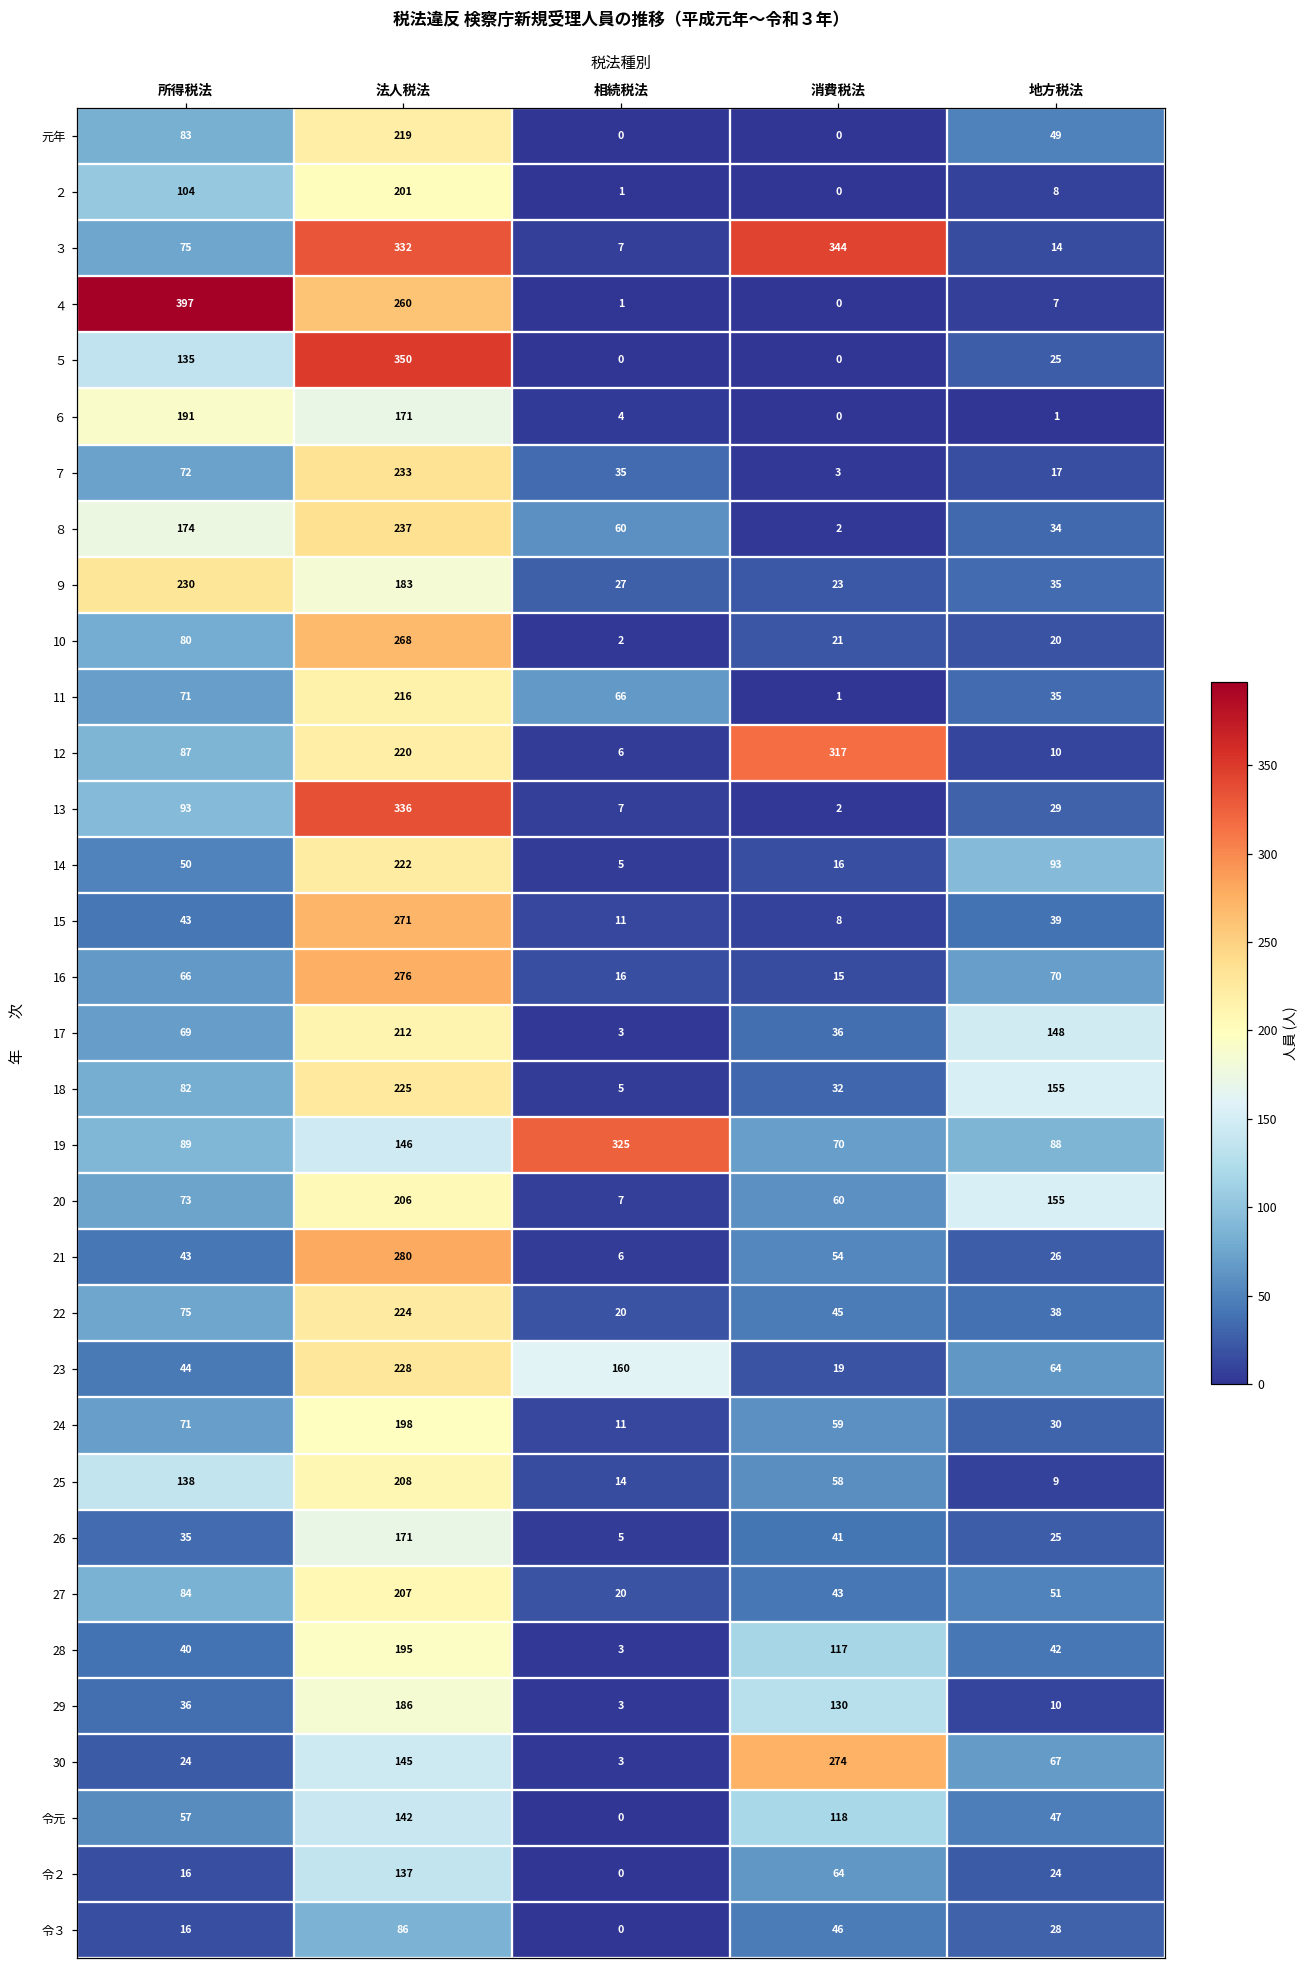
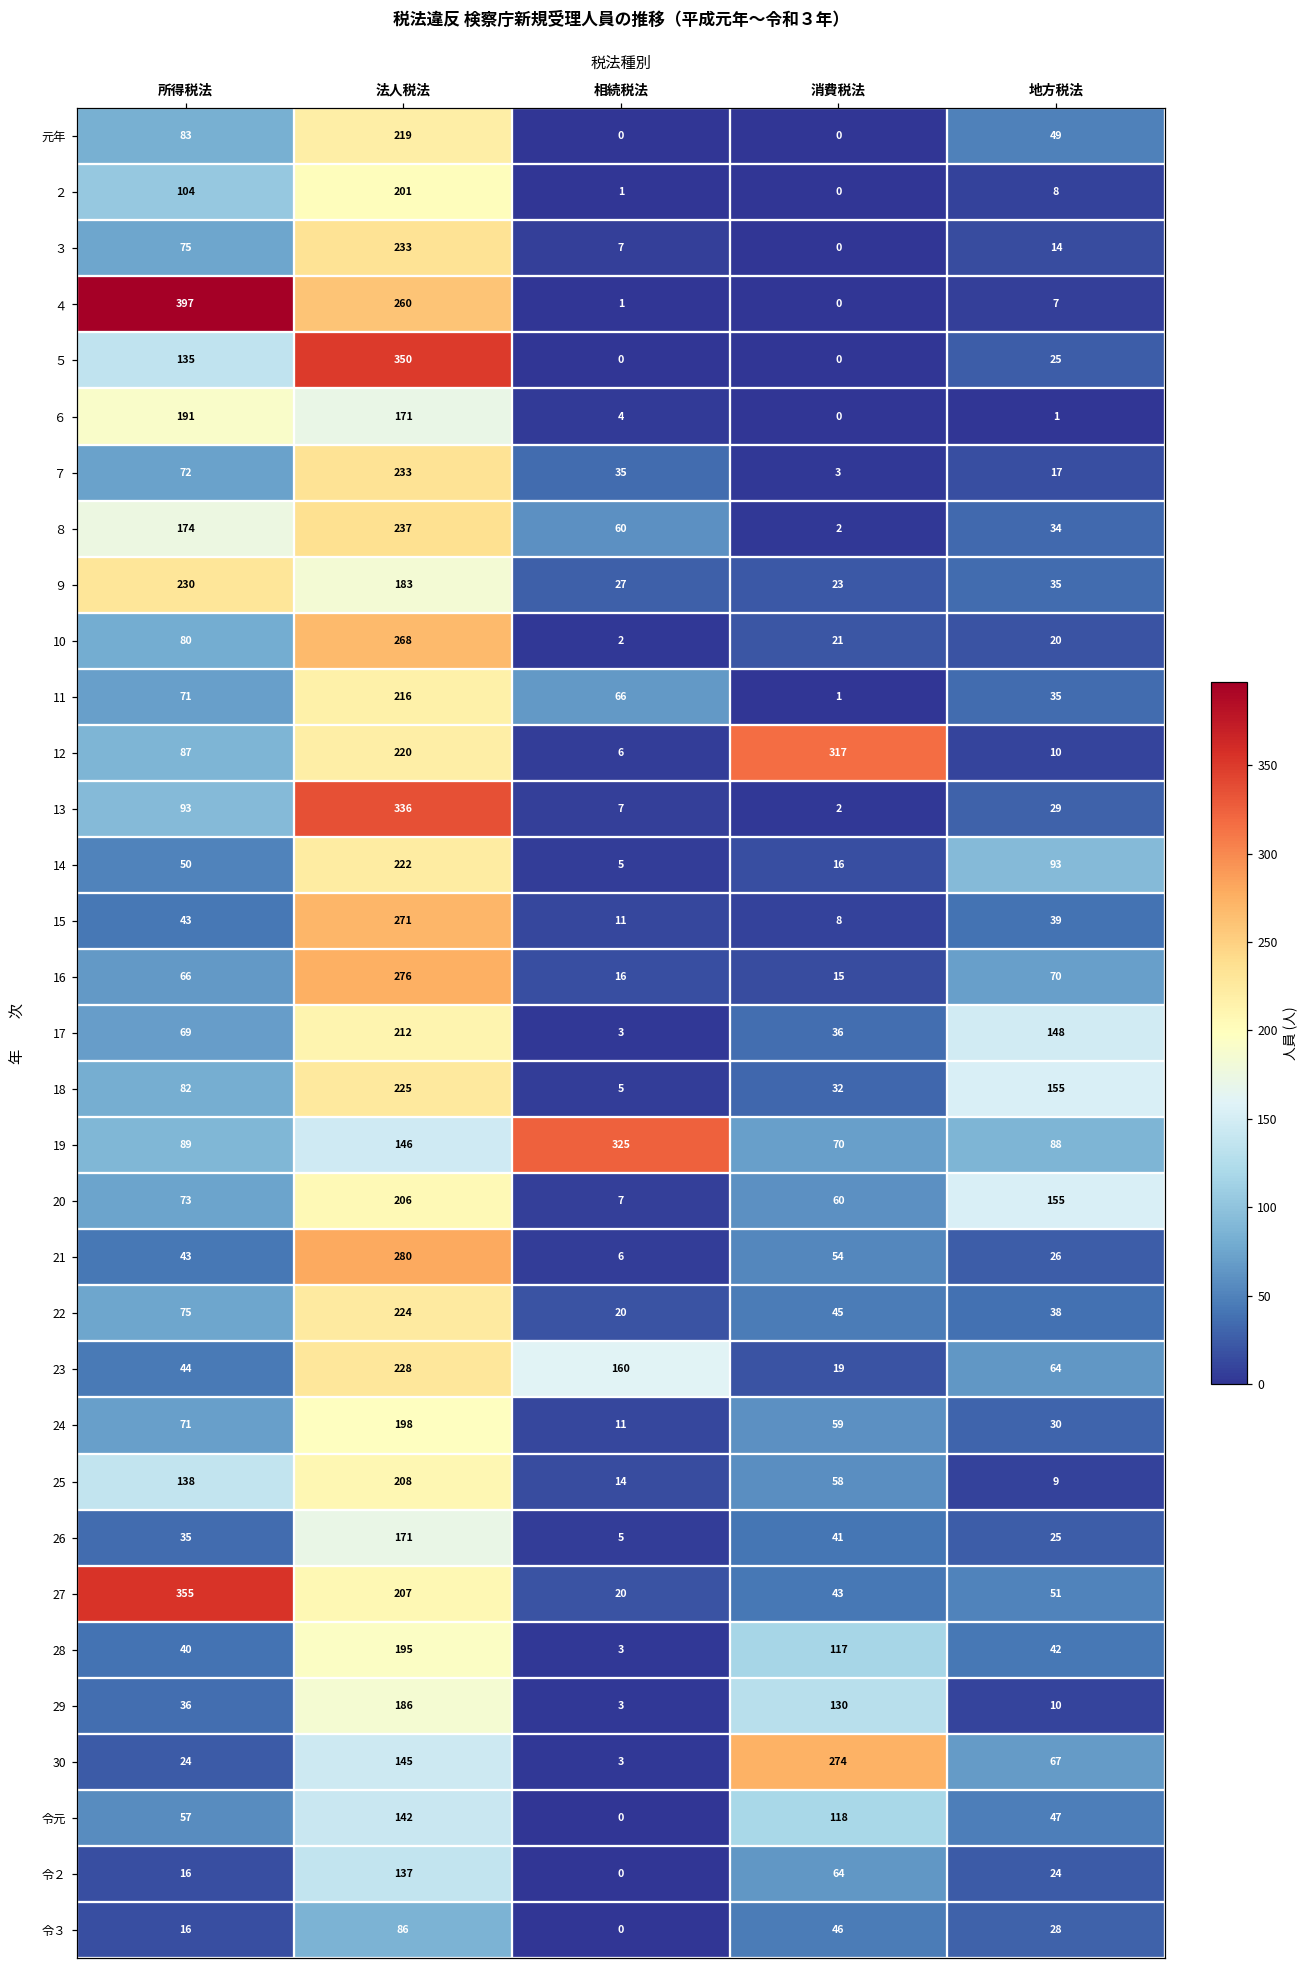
３, 法人税法: 332 -> 233
３, 消費税法: 344 -> 0
27, 所得税法: 84 -> 355
